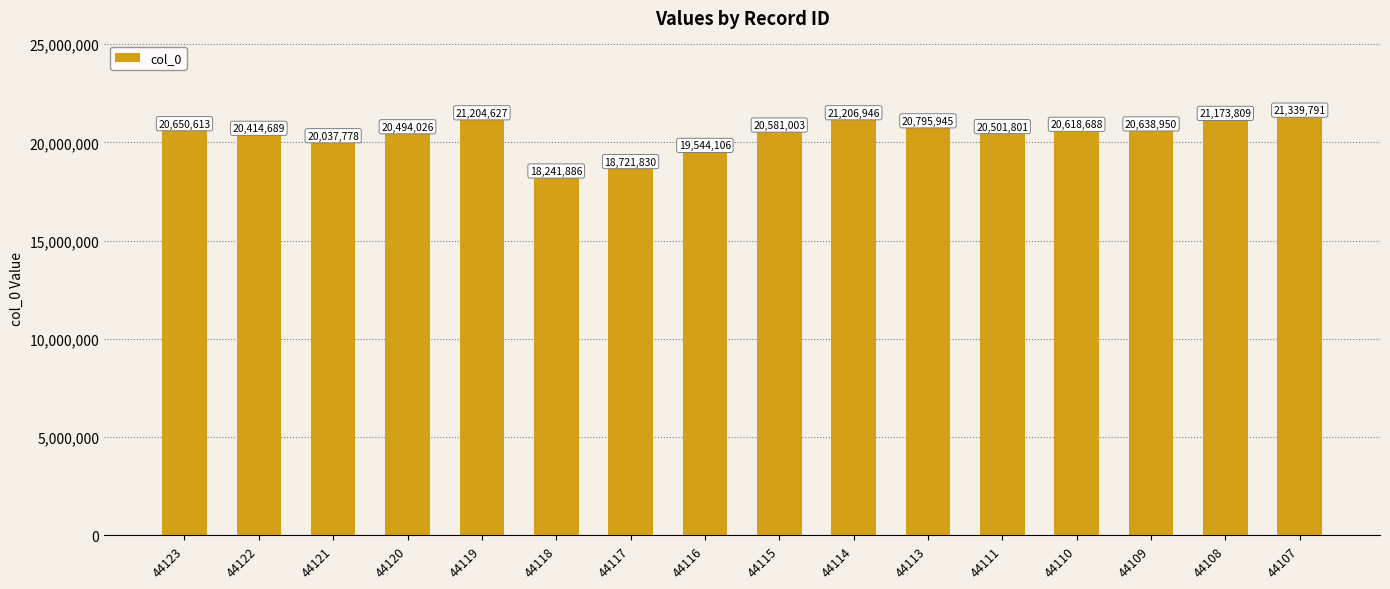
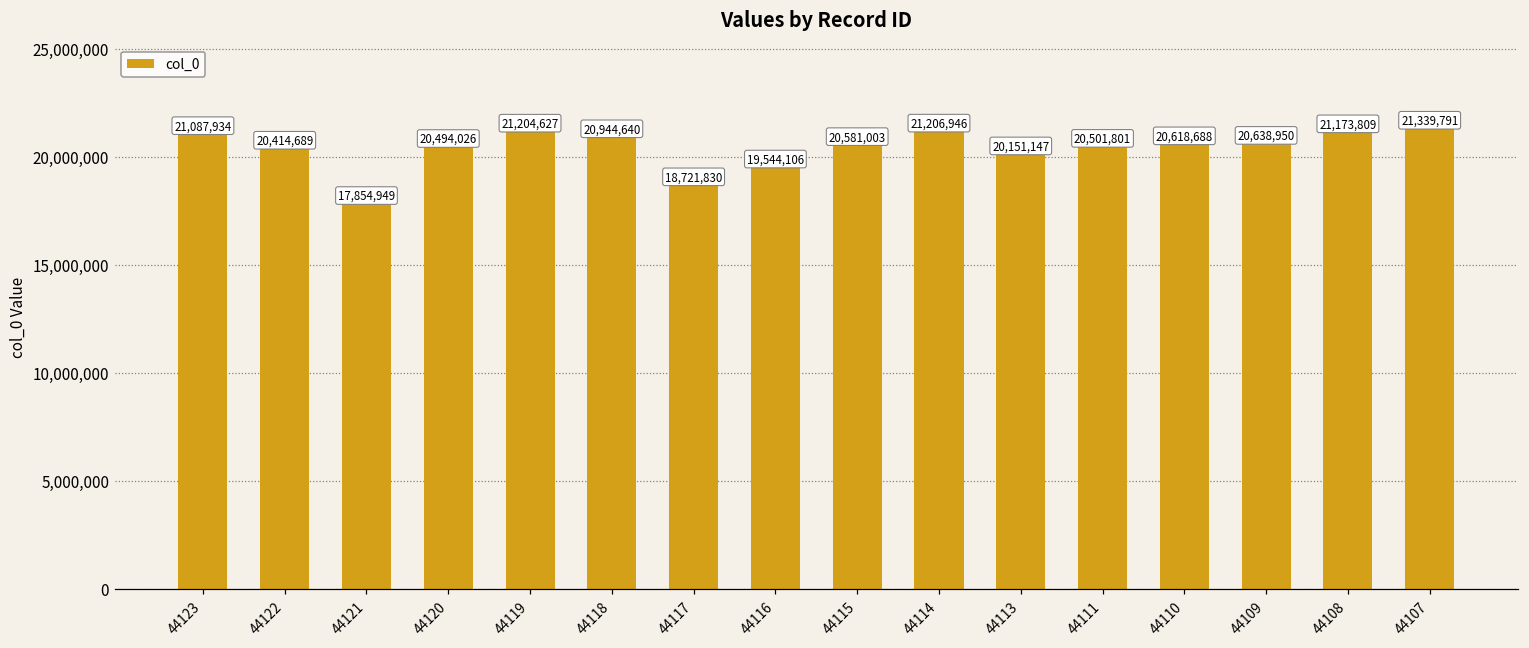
44123: 20,650,613 -> 21,087,934
44121: 20,037,778 -> 17,854,949
44118: 18,241,886 -> 20,944,640
44113: 20,795,945 -> 20,151,147
